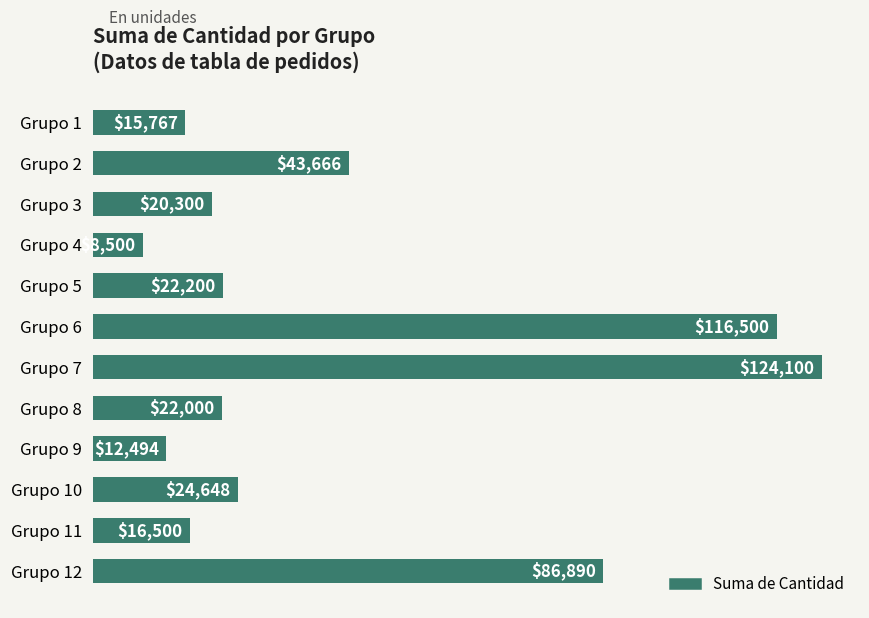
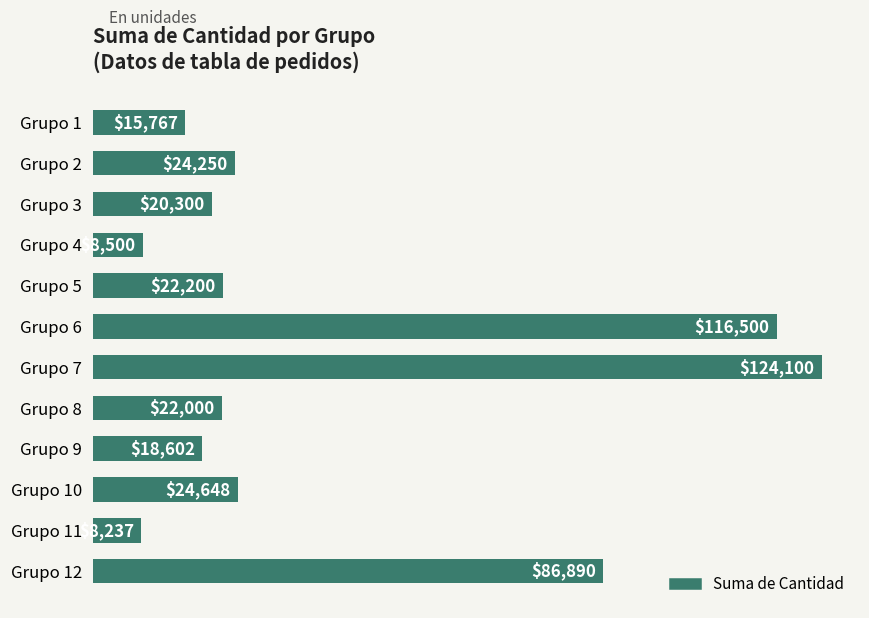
Grupo 2: $43,666 -> $24,250
Grupo 9: $12,494 -> $18,602
Grupo 11: $16,500 -> $8,237
